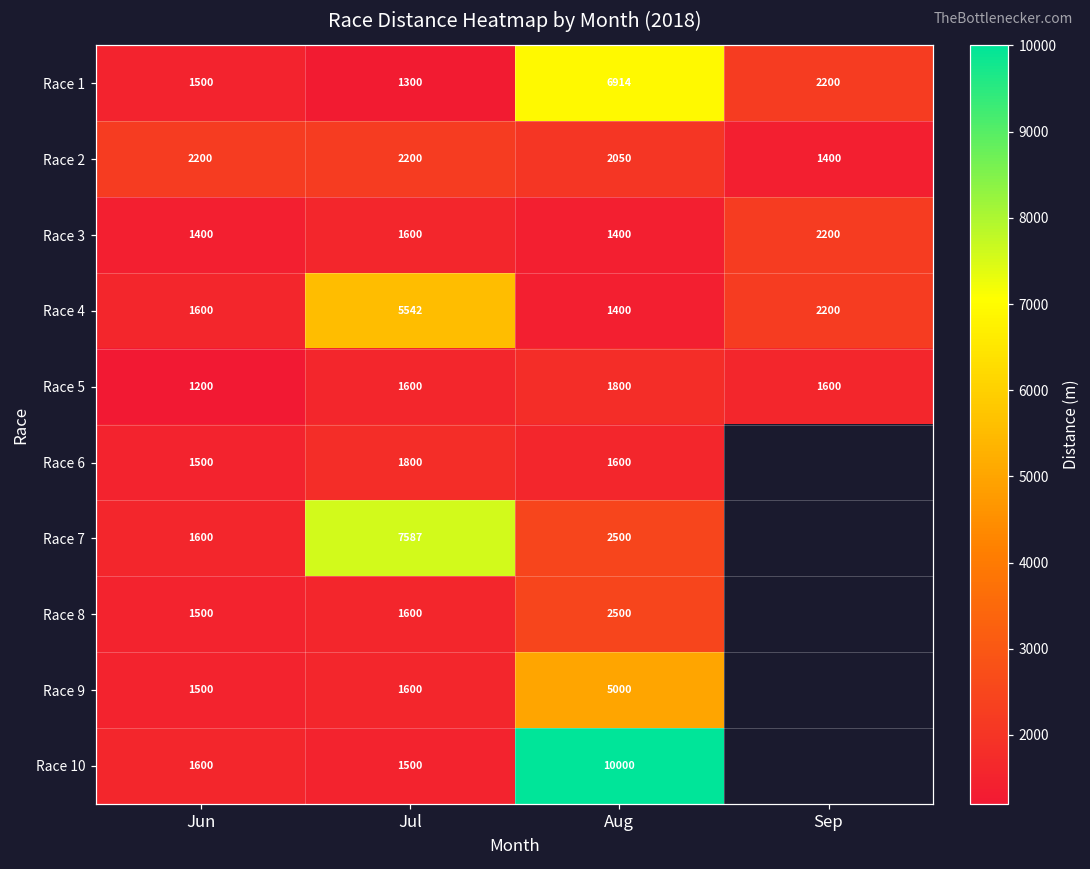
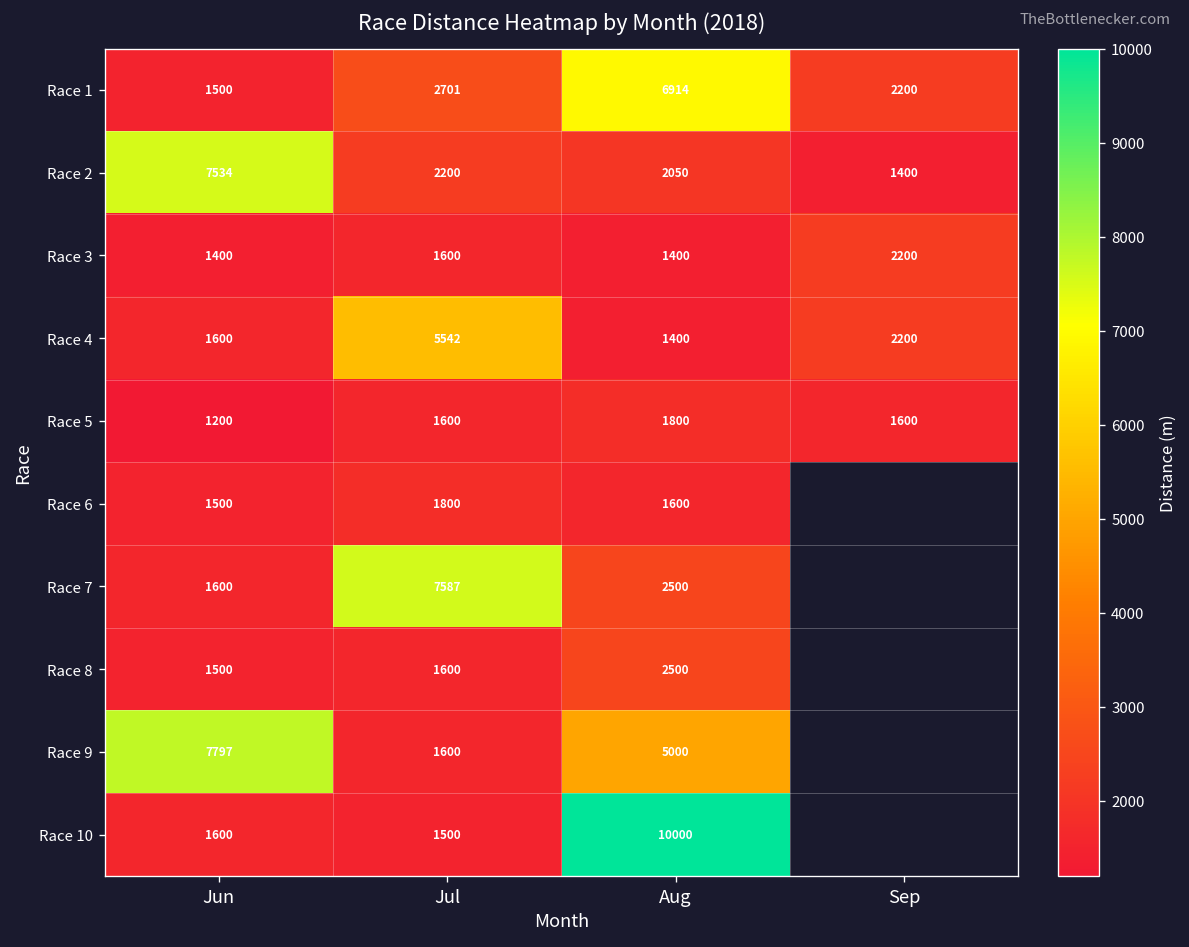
Race 1, Jul: 1300 -> 2701
Race 2, Jun: 2200 -> 7534
Race 9, Jun: 1500 -> 7797
